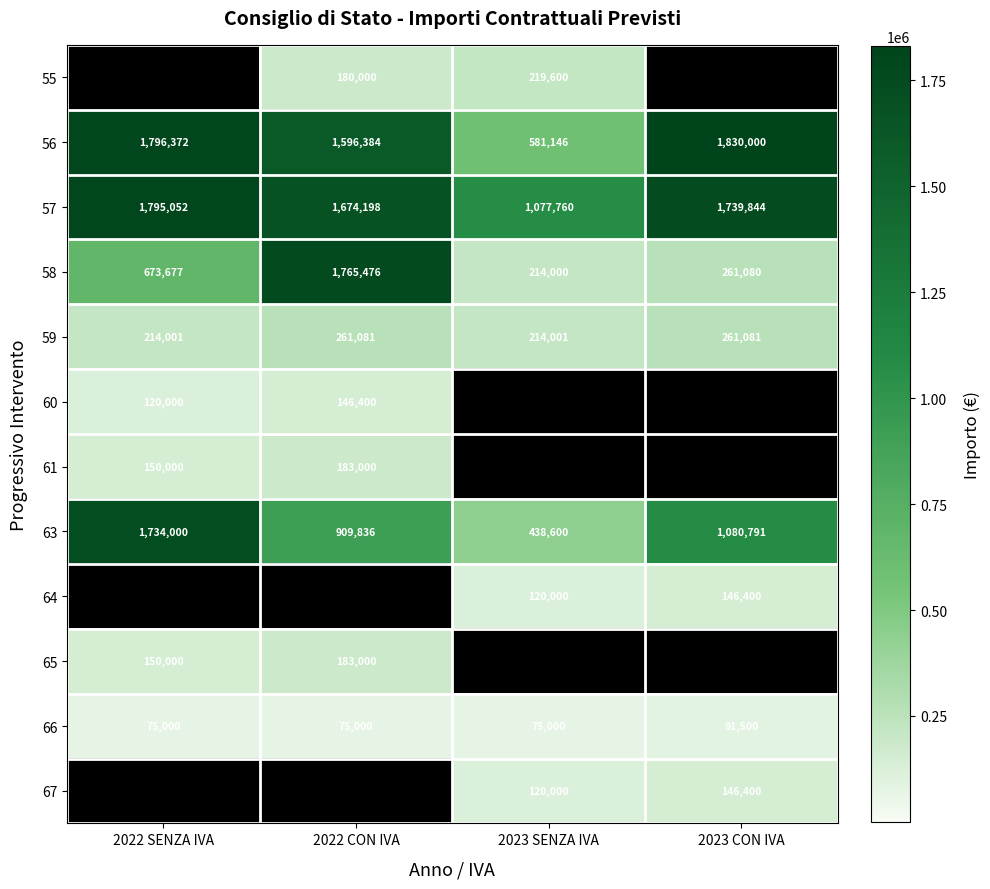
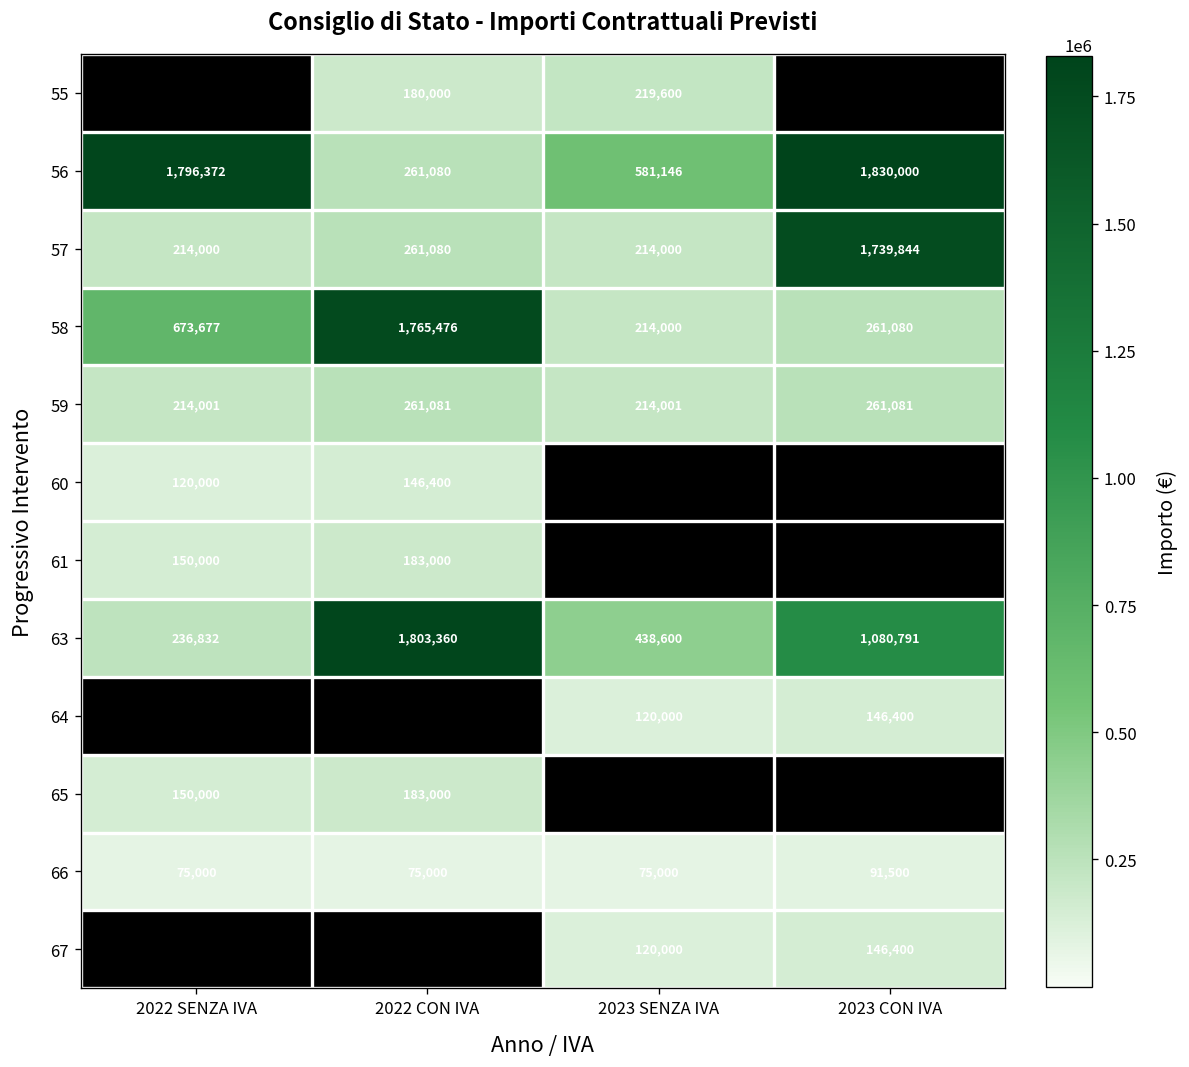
56, 2022 CON IVA: 1,596,384 -> 261,080
57, 2022 SENZA IVA: 1,795,052 -> 214,000
57, 2022 CON IVA: 1,674,198 -> 261,080
57, 2023 SENZA IVA: 1,077,760 -> 214,000
63, 2022 SENZA IVA: 1,734,000 -> 236,832
63, 2022 CON IVA: 909,836 -> 1,803,360
